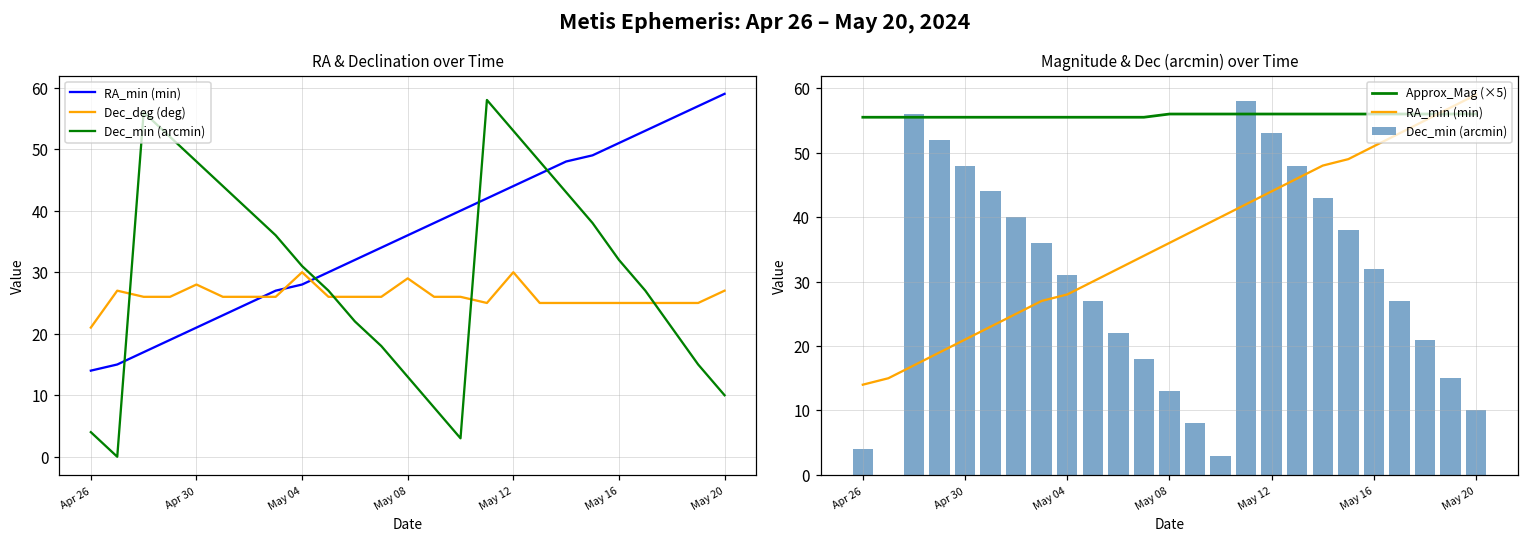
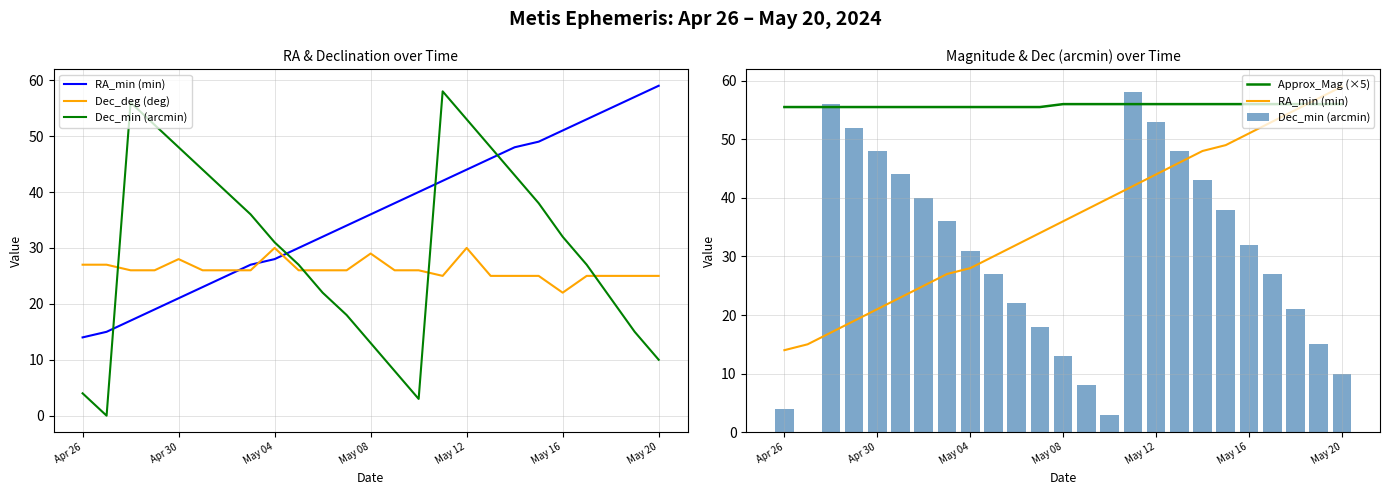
RA & Declination over Time, Dec_deg (deg), Apr 26: 21 -> 27
RA & Declination over Time, Dec_deg (deg), May 16: 25 -> 22
RA & Declination over Time, Dec_deg (deg), May 20: 27 -> 25
